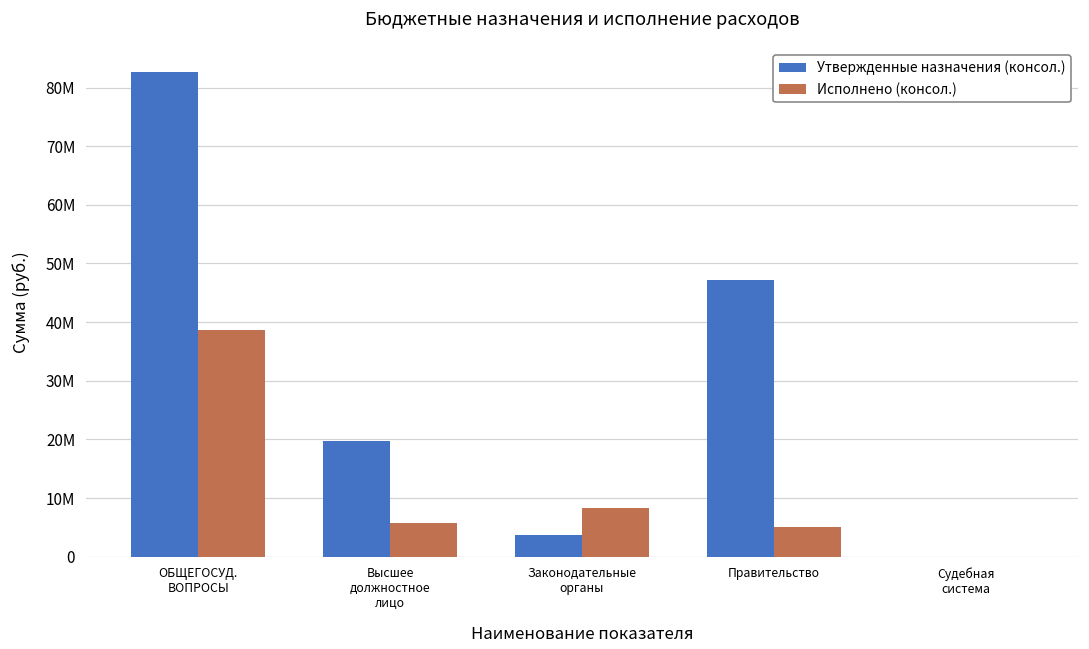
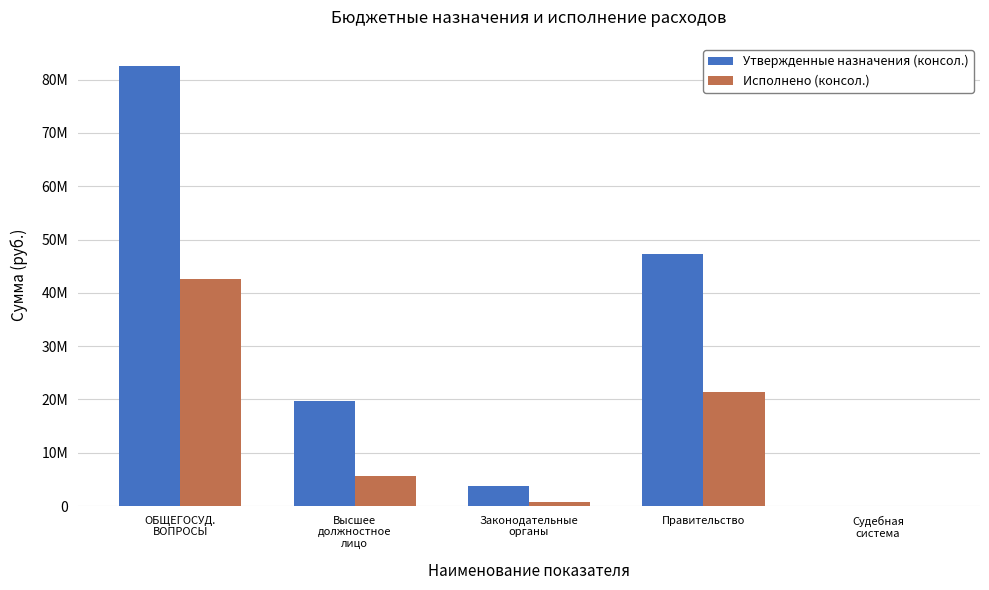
Исполнено (консол.), ОБЩЕГОСУД. ВОПРОСЫ: 39000000 -> 43000000
Исполнено (консол.), Законодательные органы: 8000000 -> 1000000
Исполнено (консол.), Правительство: 5000000 -> 21000000
